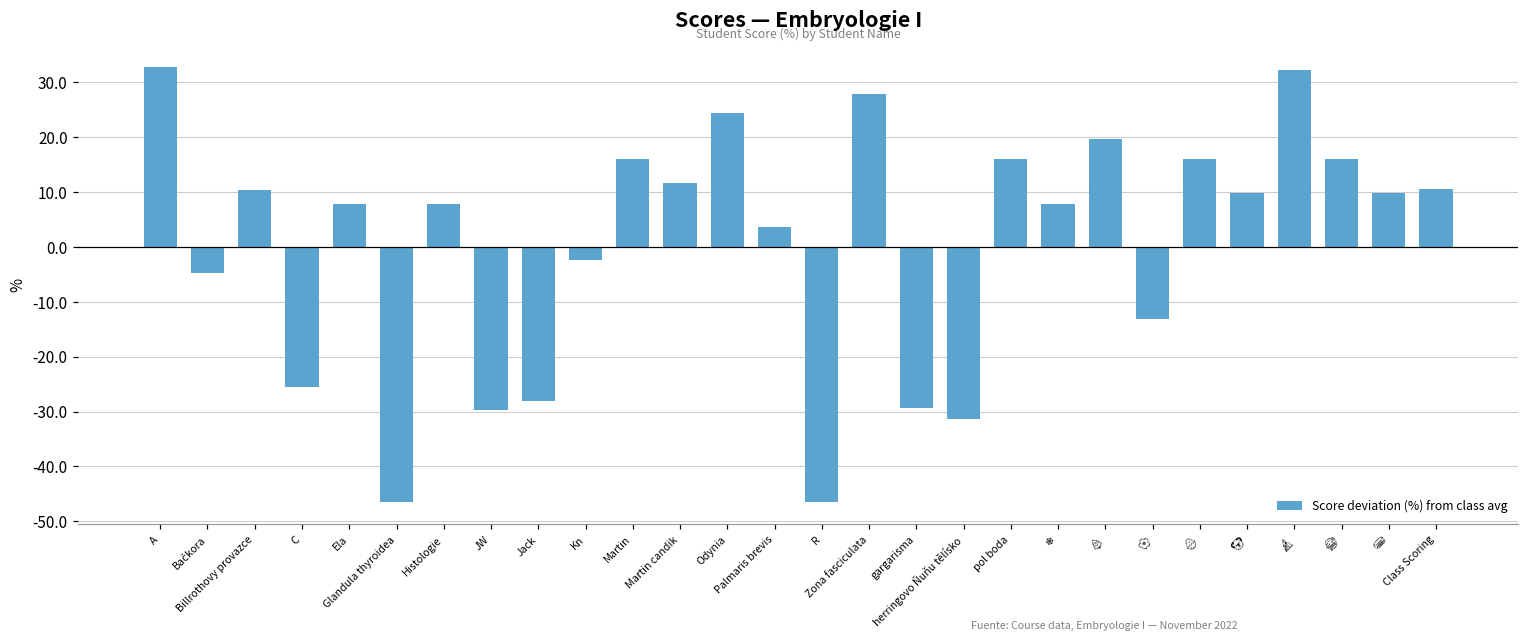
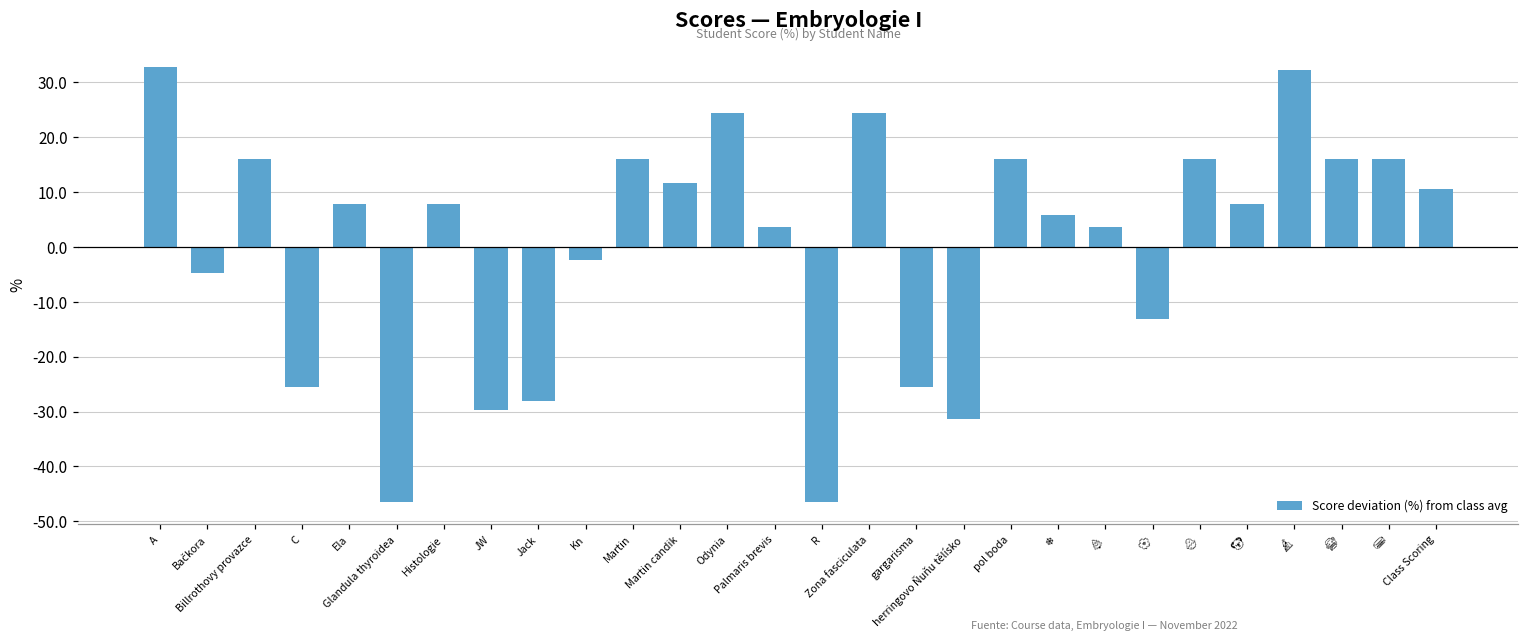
Billrothovy provazce: 10 -> 16
Zona fasciculata: 28 -> 24
gargarisma: -29 -> -26
❄️: 8 -> 6
🌲: 20 -> 4
🐨: 10 -> 8
🧫: 10 -> 16
